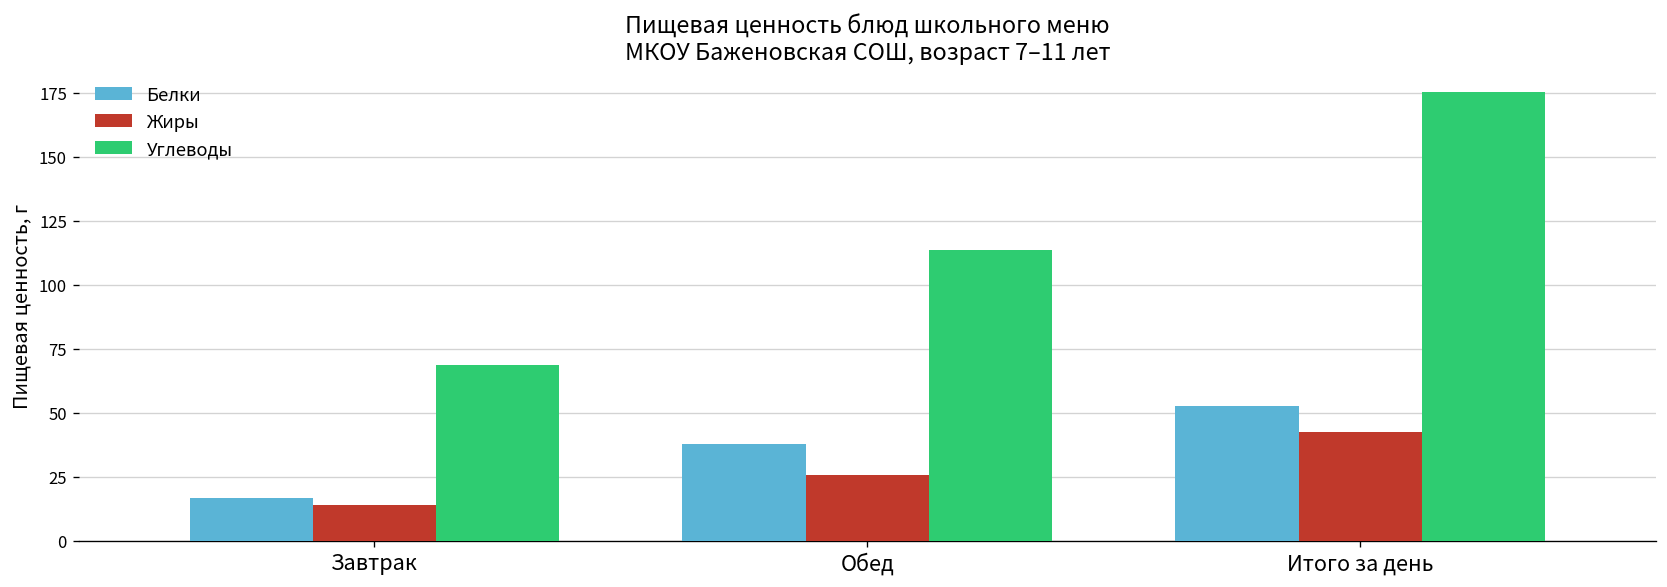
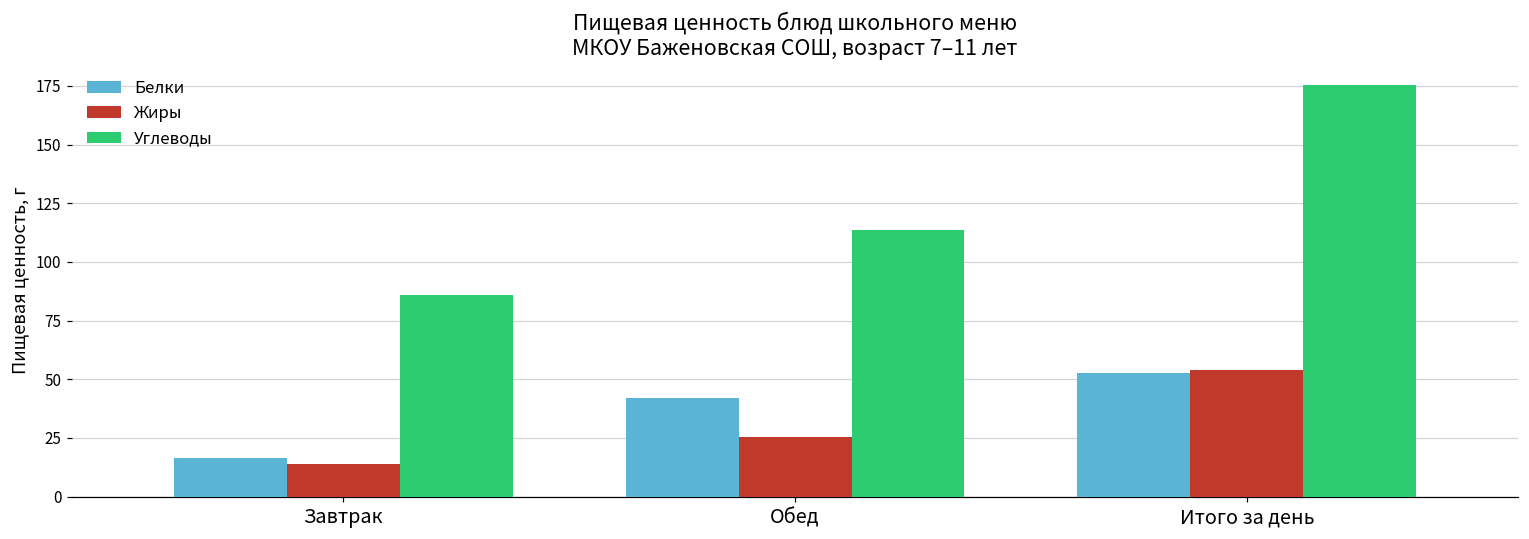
Углеводы, Завтрак: 69 -> 86
Белки, Обед: 38 -> 42
Жиры, Итого за день: 42 -> 54
